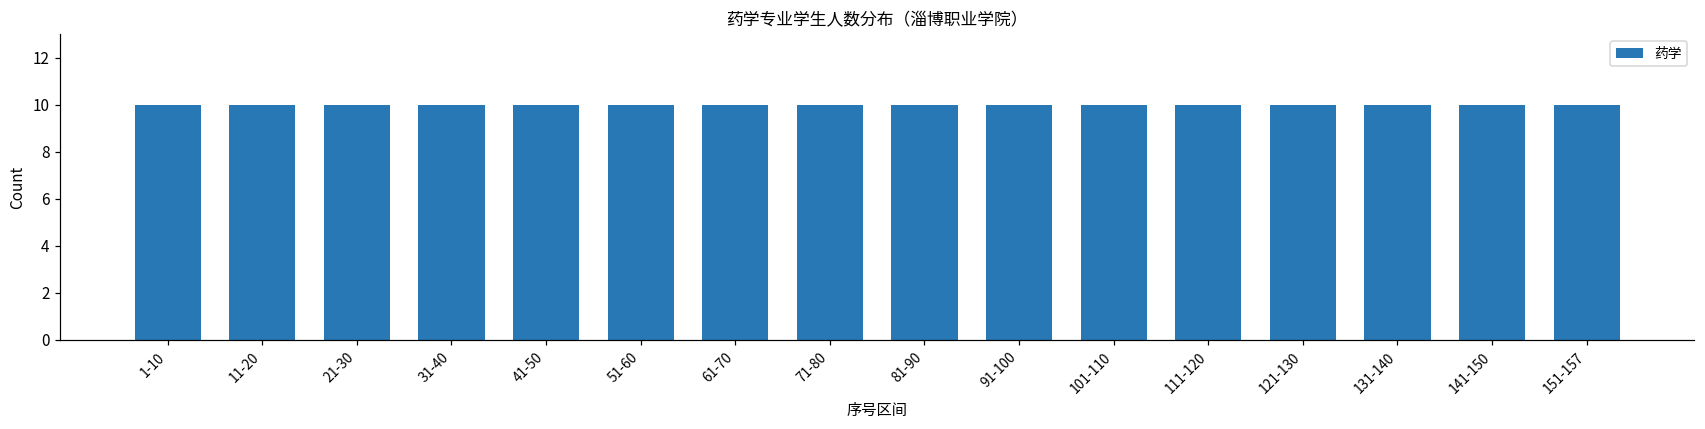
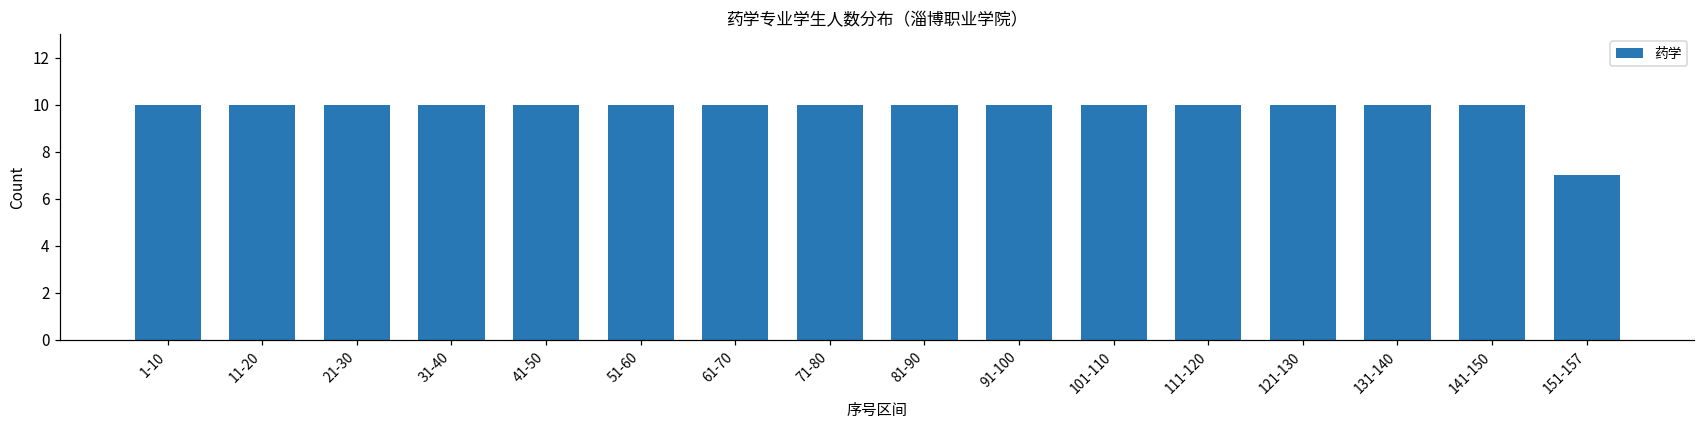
151-157: 10 -> 7
